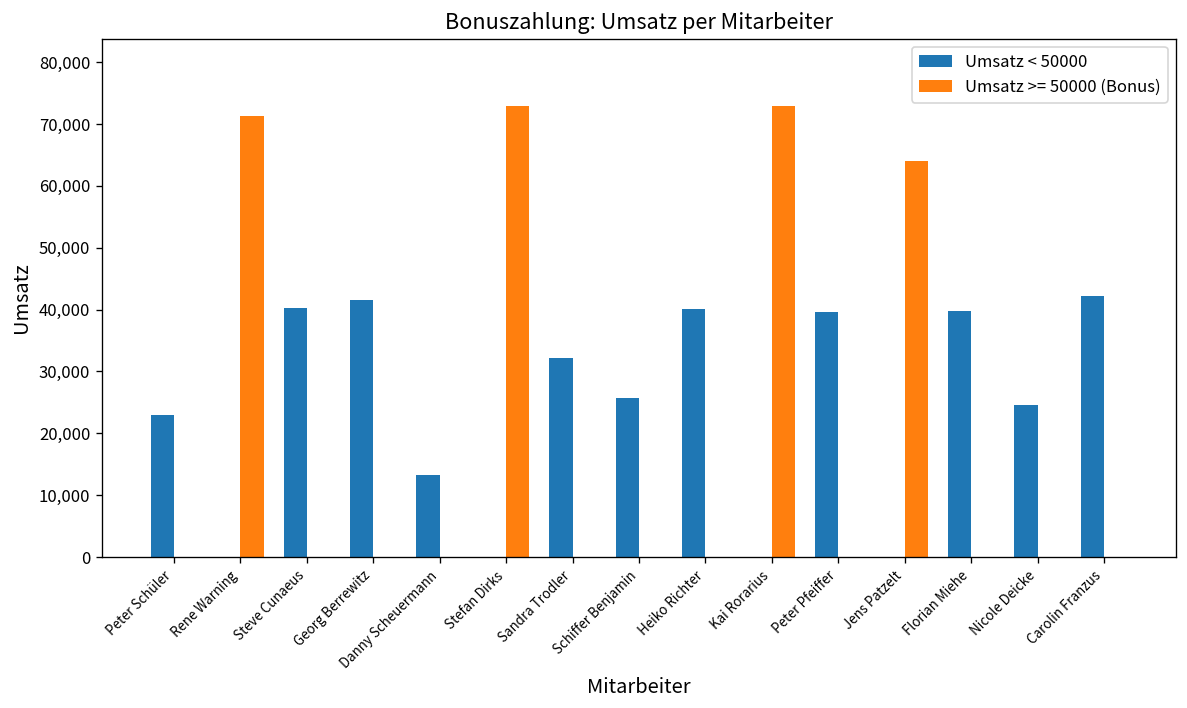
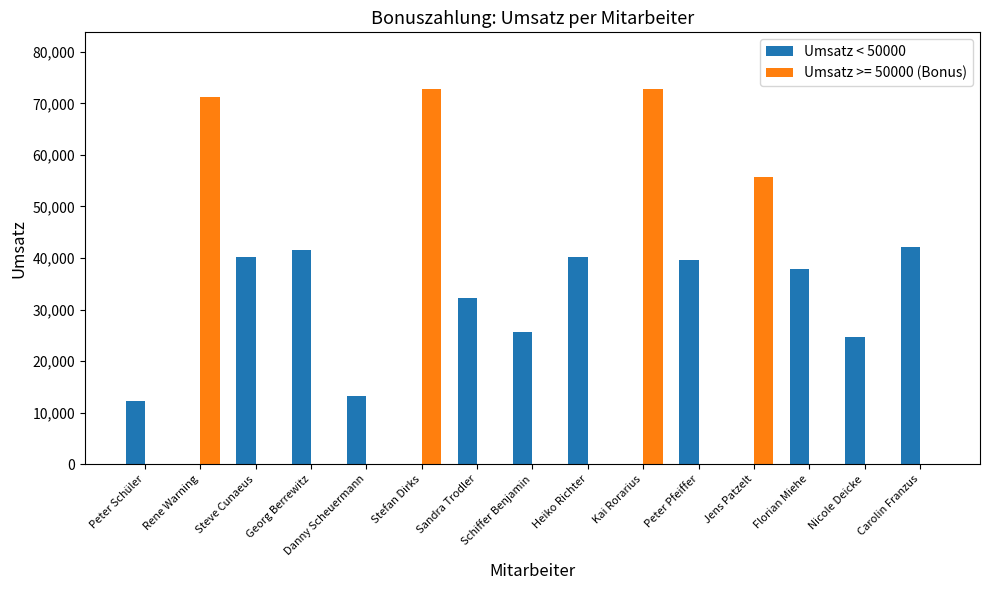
Umsatz < 50000, Peter Schüler: 23,000 -> 12,000
Umsatz >= 50000 (Bonus), Jens Patzelt: 64,000 -> 56,000
Umsatz < 50000, Florian Miehe: 40,000 -> 38,000
